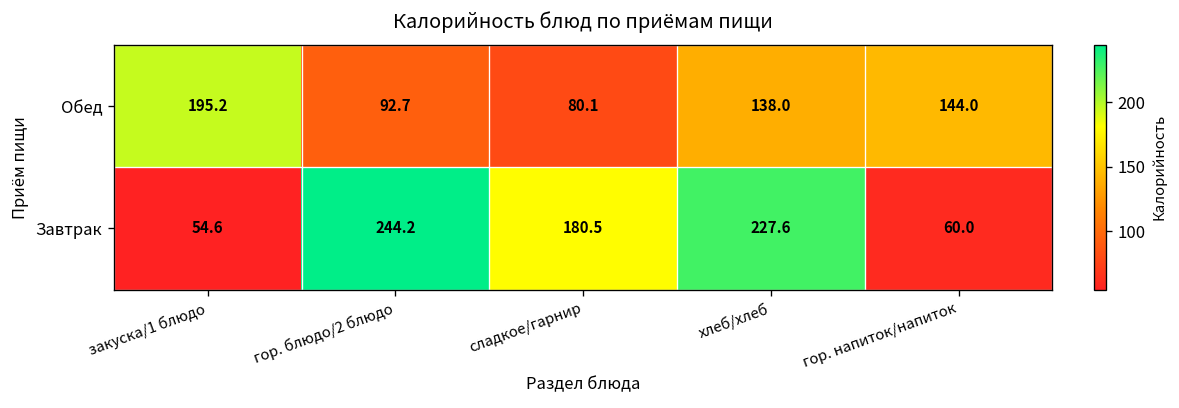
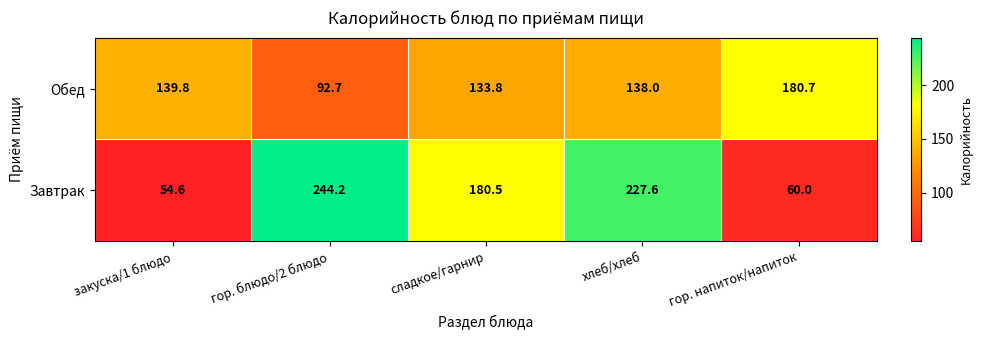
Обед, закуска/1 блюдо: 195.2 -> 139.8
Обед, сладкое/гарнир: 80.1 -> 133.8
Обед, гор. напиток/напиток: 144.0 -> 180.7
